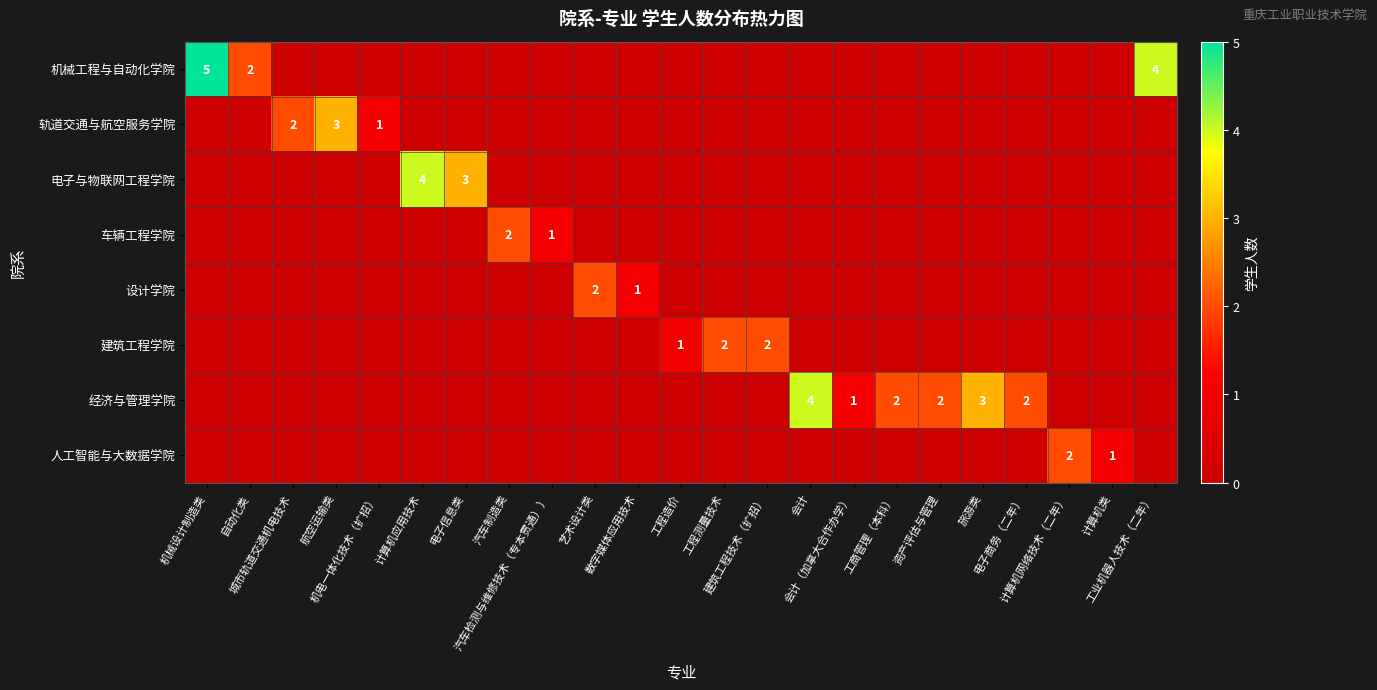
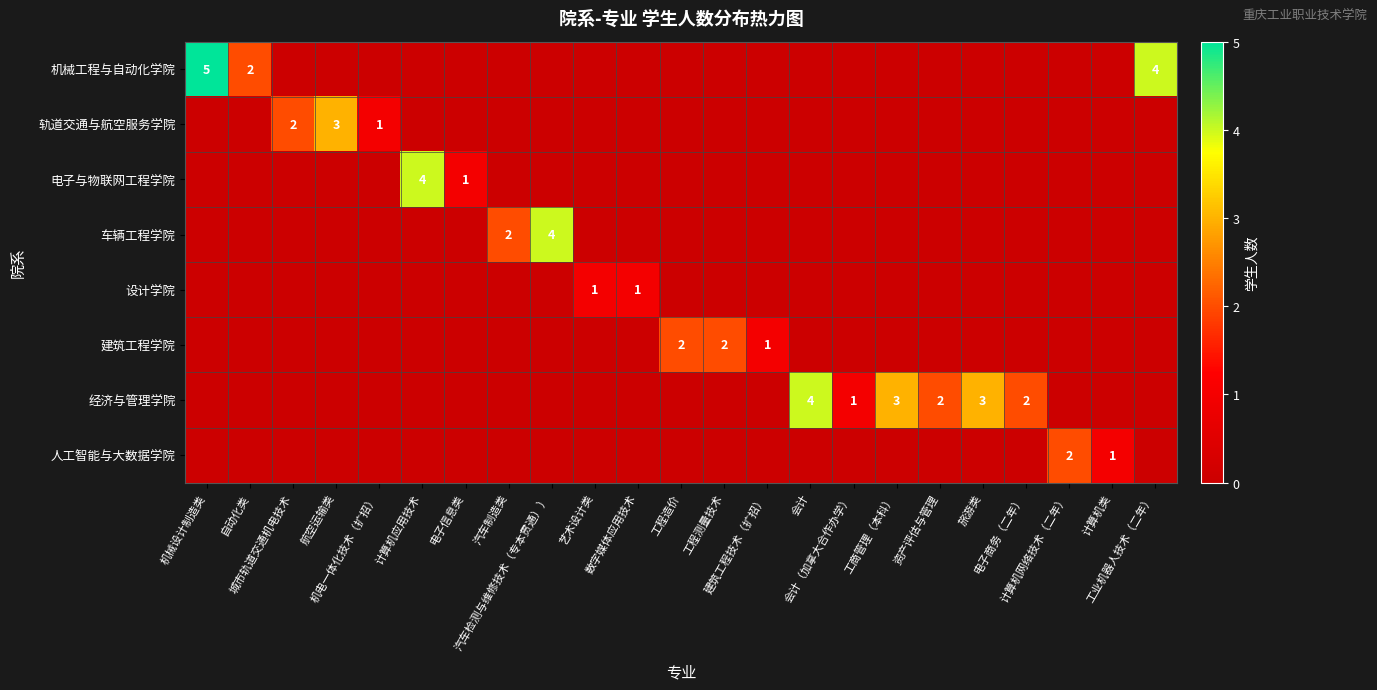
电子与物联网工程学院, 电子信息类: 3 -> 1
车辆工程学院, 汽车检测与维修技术（专本贯通））: 1 -> 4
设计学院, 艺术设计类: 2 -> 1
建筑工程学院, 工程造价: 1 -> 2
建筑工程学院, 建筑工程技术（扩招）: 2 -> 1
经济与管理学院, 工商管理（本科）: 2 -> 3
